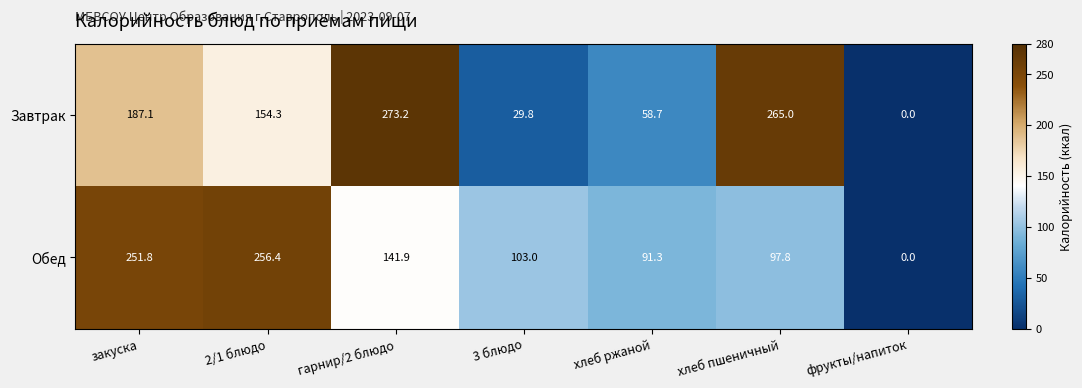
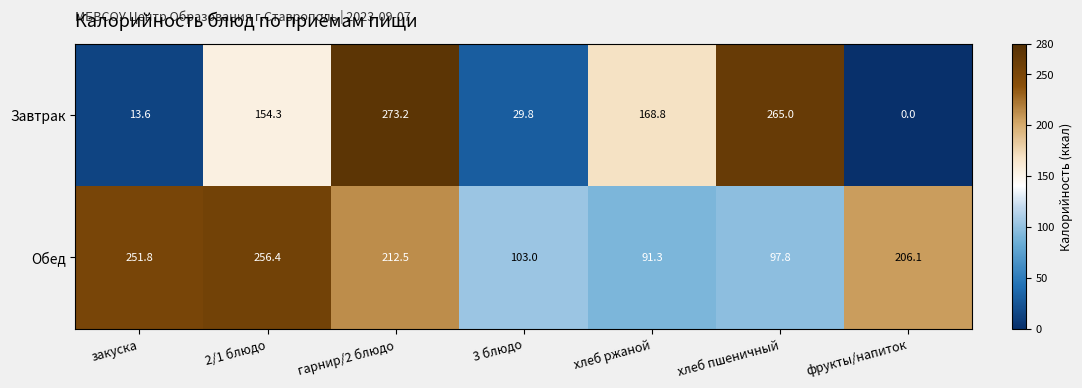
Завтрак, закуска: 187.1 -> 13.6
Завтрак, хлеб ржаной: 58.7 -> 168.8
Обед, гарнир/2 блюдо: 141.9 -> 212.5
Обед, фрукты/напиток: 0.0 -> 206.1
